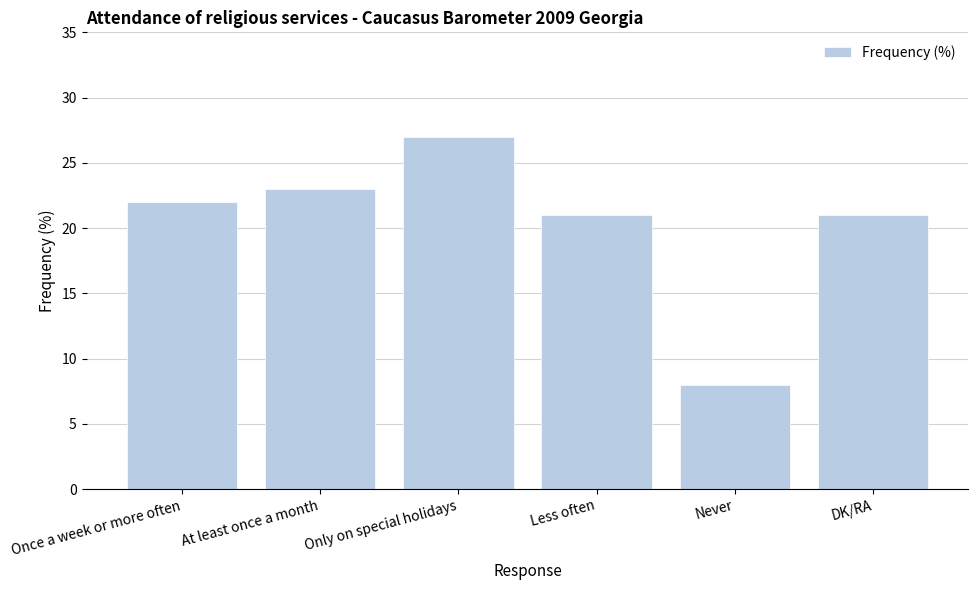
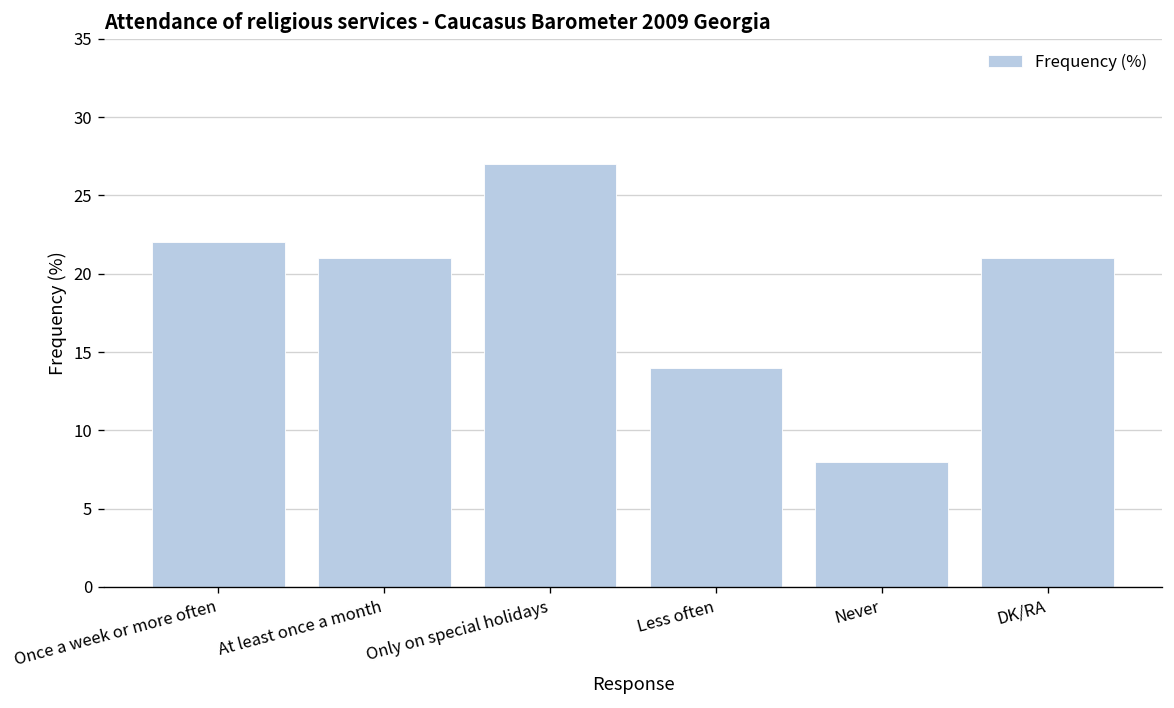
At least once a month: 23 -> 21
Less often: 21 -> 14
